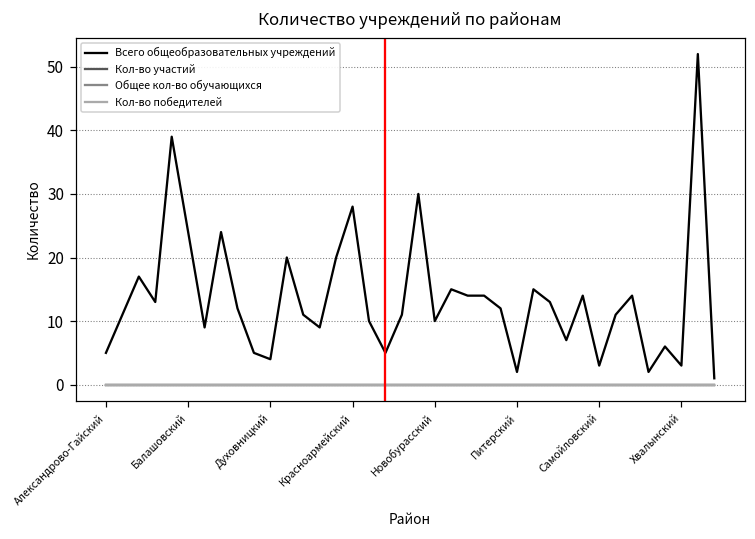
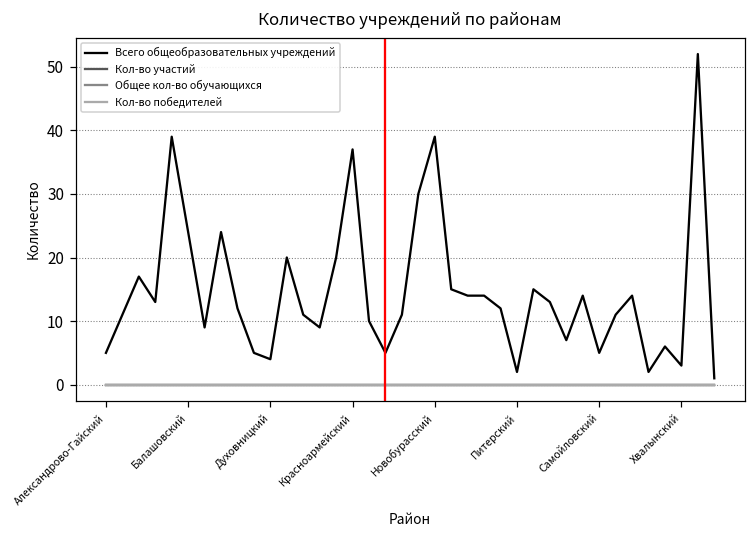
Всего общеобразовательных учреждений, Красноармейский: 28 -> 37
Всего общеобразовательных учреждений, Новобурасский: 10 -> 39
Всего общеобразовательных учреждений, Самойловский: 3 -> 5
